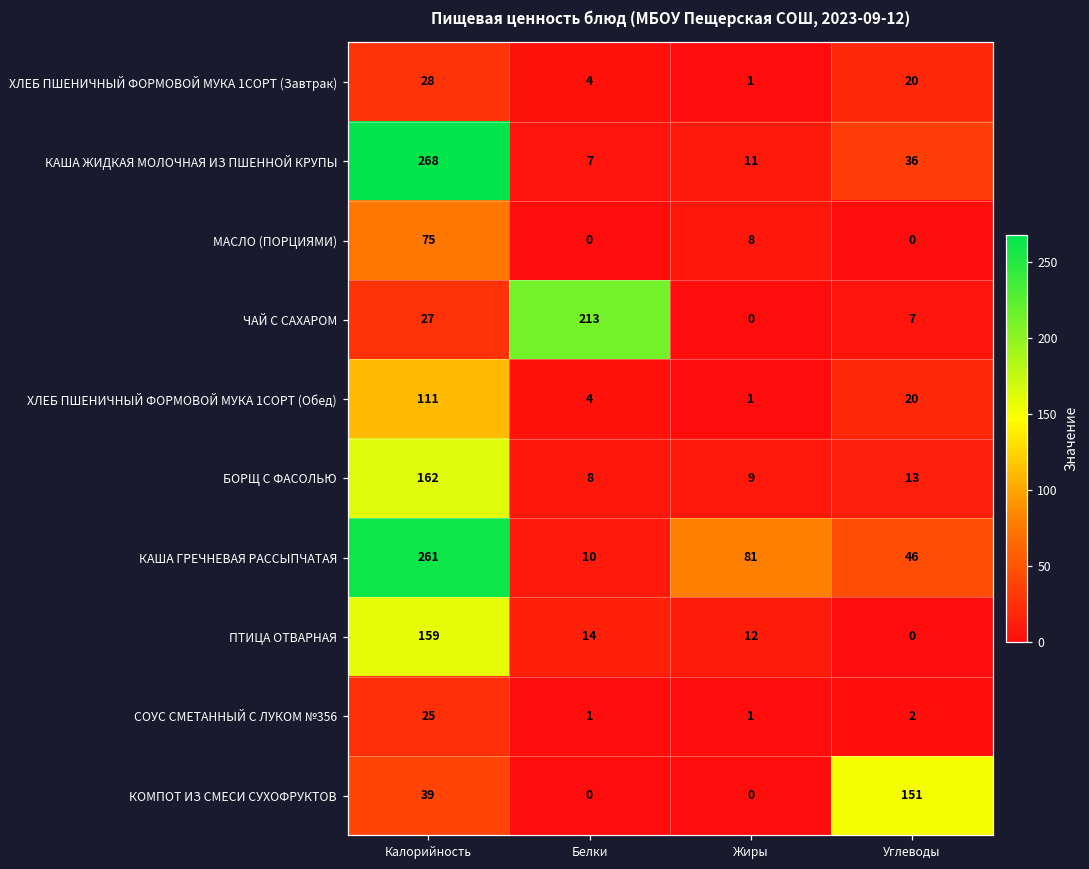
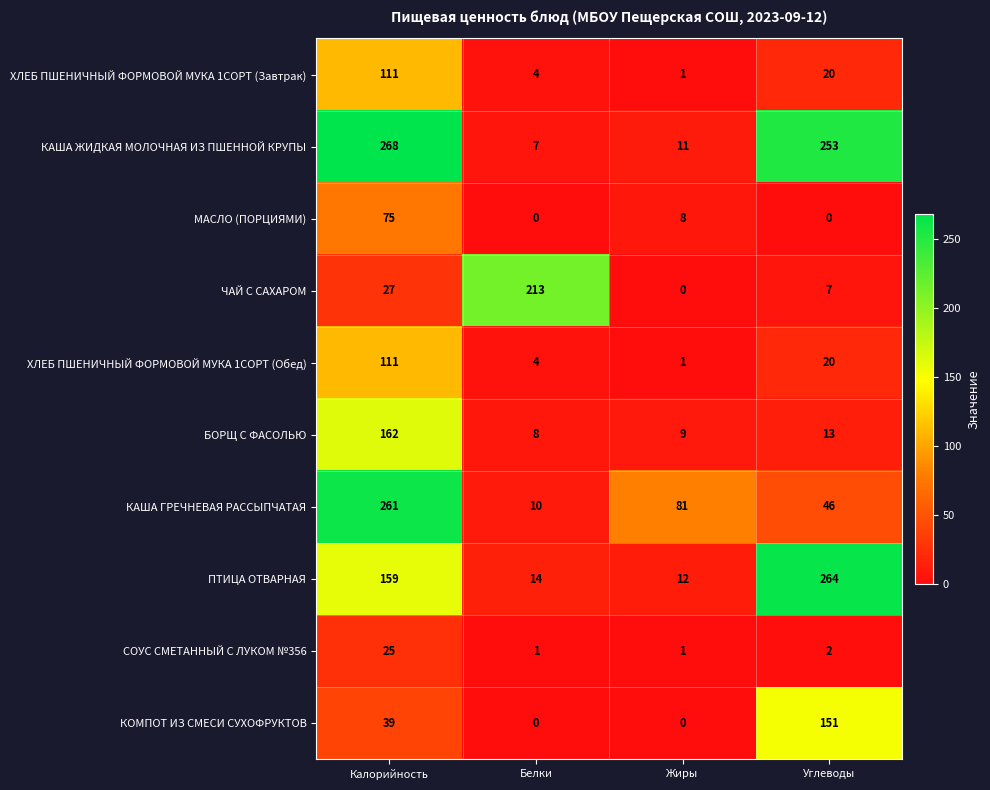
ХЛЕБ ПШЕНИЧНЫЙ ФОРМОВОЙ МУКА 1СОРТ (Завтрак), Калорийность: 28 -> 111
КАША ЖИДКАЯ МОЛОЧНАЯ ИЗ ПШЕННОЙ КРУПЫ, Углеводы: 36 -> 253
ПТИЦА ОТВАРНАЯ, Углеводы: 0 -> 264
